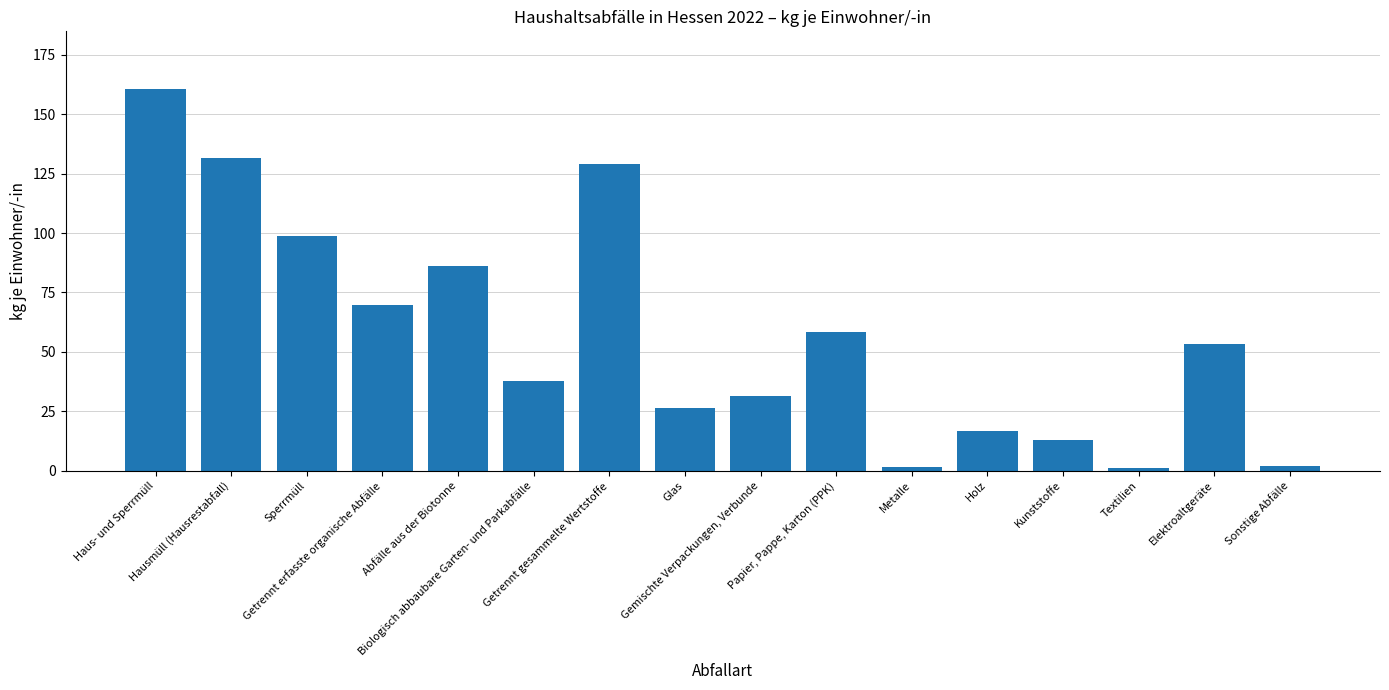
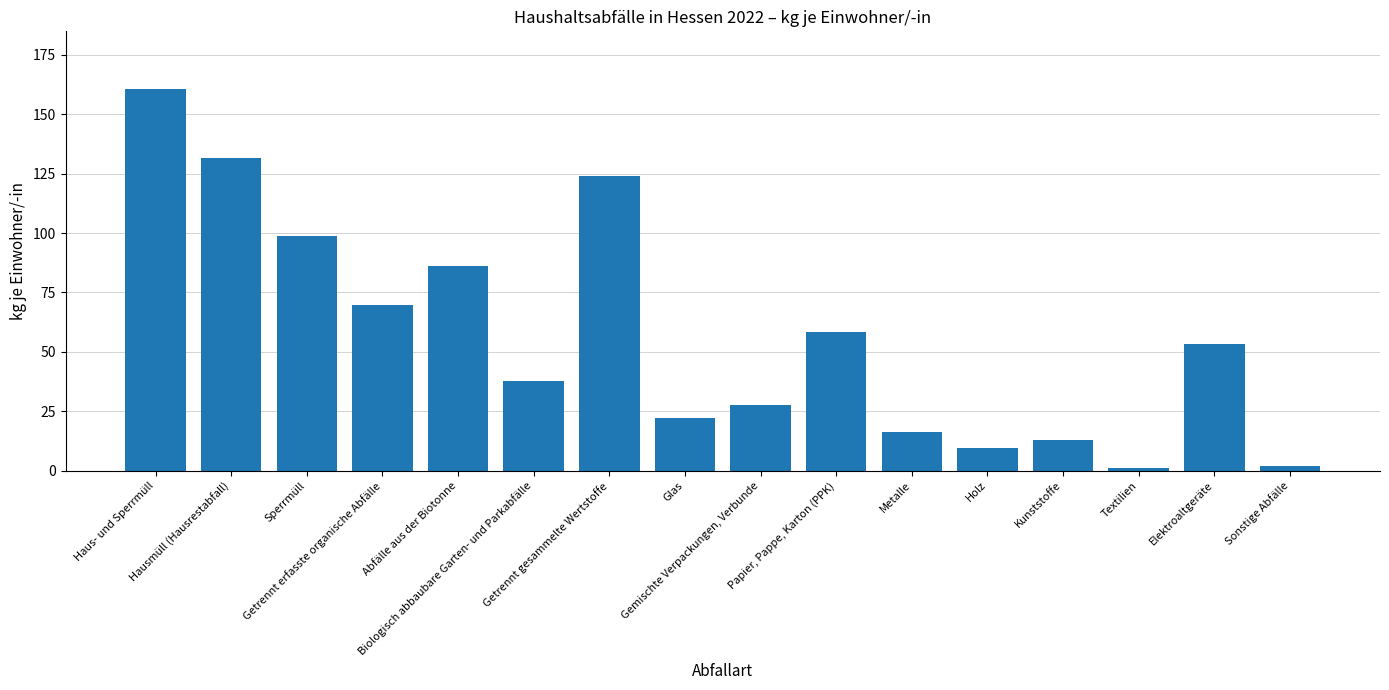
Getrennt gesammelte Wertstoffe: 129 -> 124
Glas: 26 -> 22
Gemischte Verpackungen, Verbunde: 32 -> 27
Metalle: 2 -> 16
Holz: 17 -> 9
